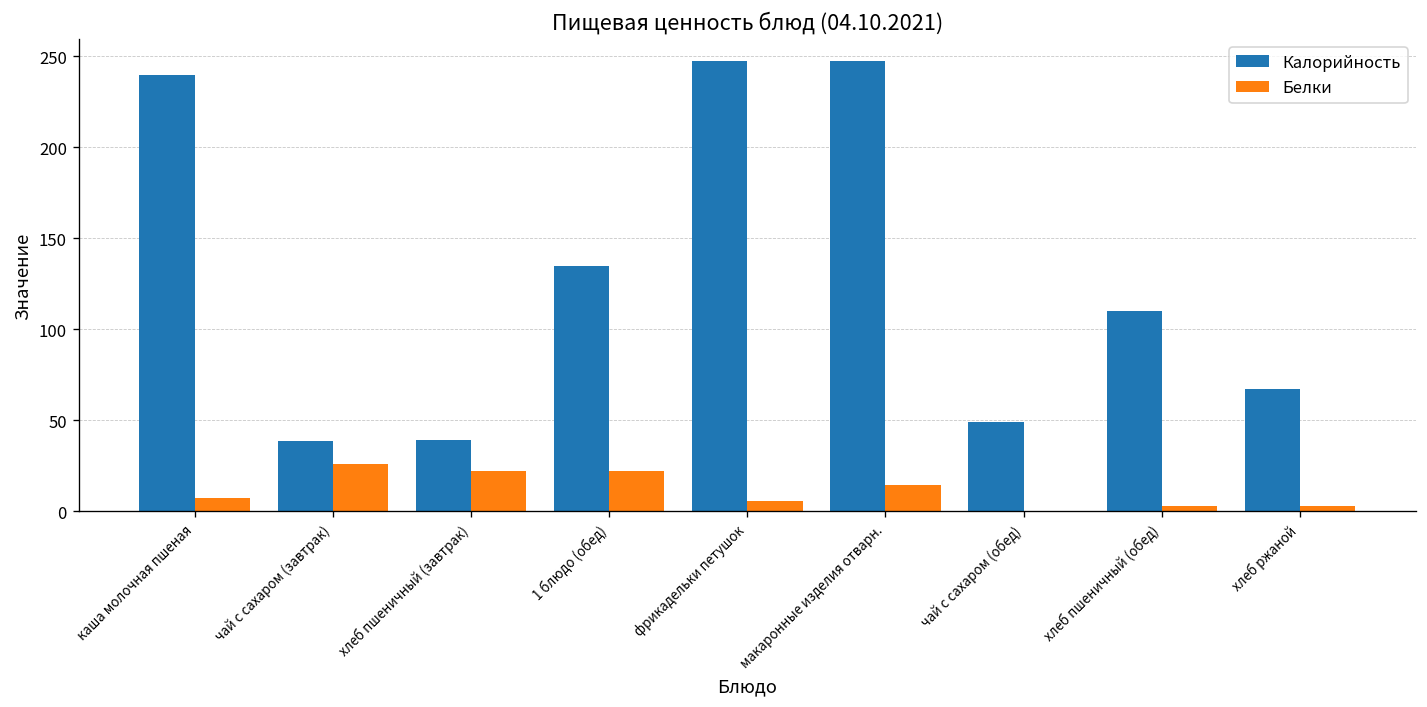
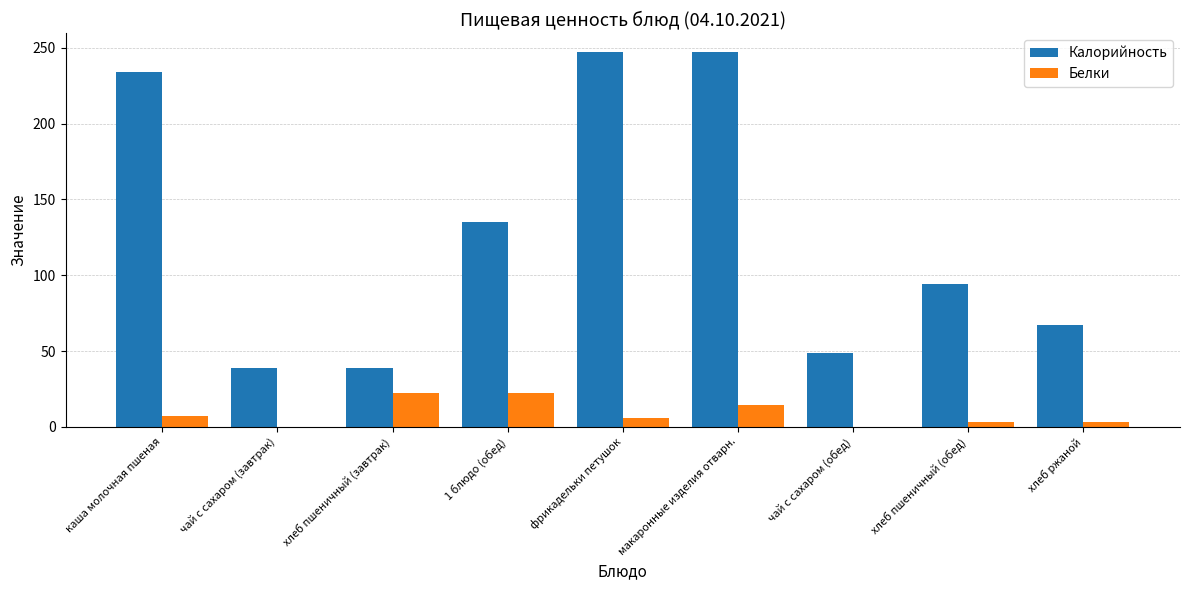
Калорийность, каша молочная пшеная: 240 -> 234
Белки, чай с сахаром (завтрак): 26 -> 0
Калорийность, хлеб пшеничный (обед): 110 -> 94
